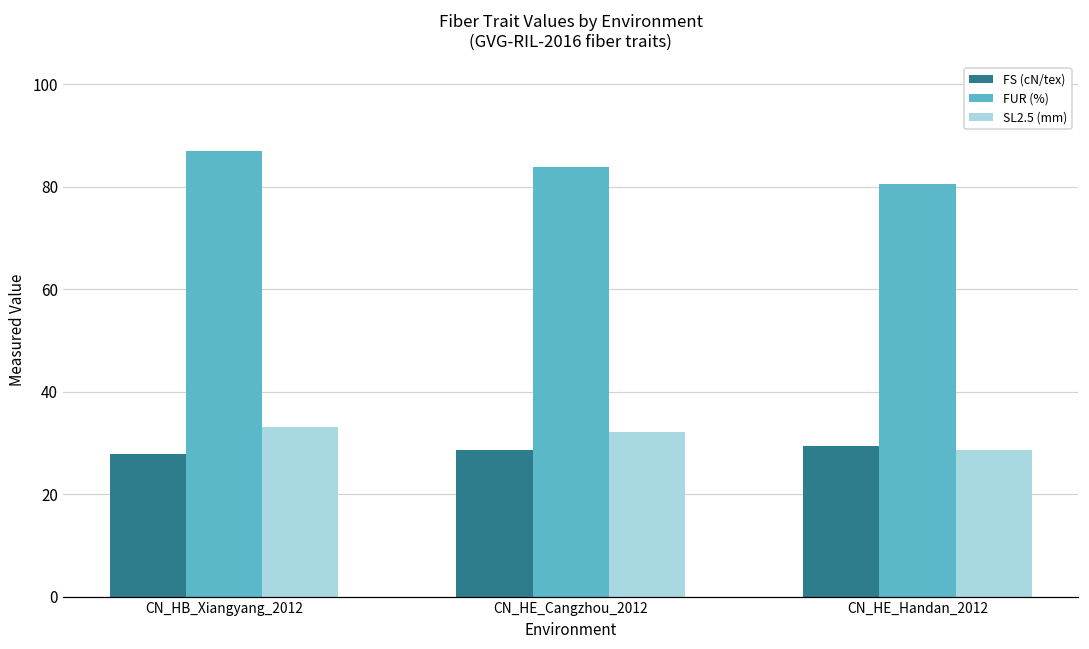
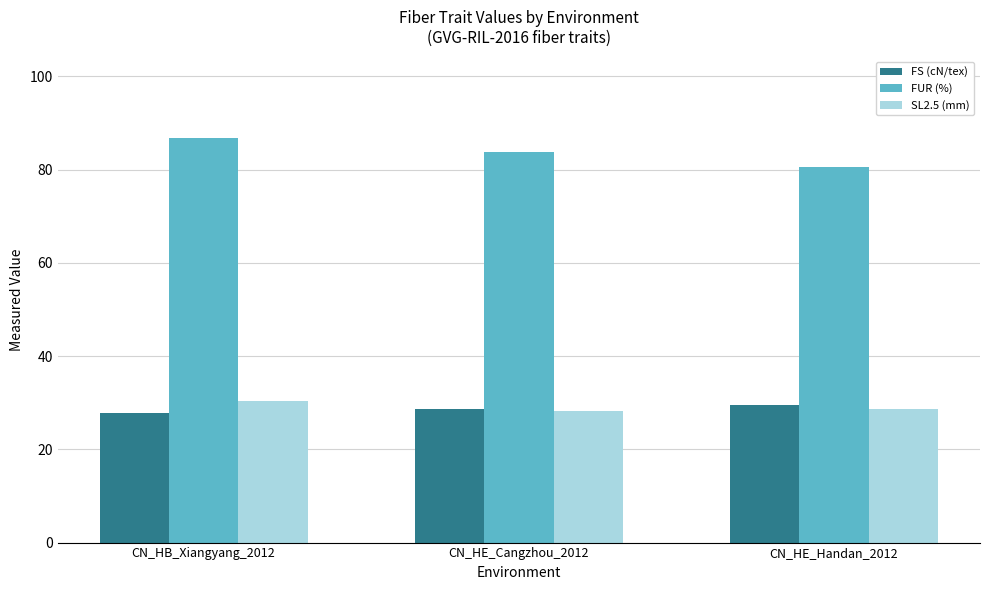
SL2.5 (mm), CN_HB_Xiangyang_2012: 33 -> 30
SL2.5 (mm), CN_HE_Cangzhou_2012: 32 -> 28
